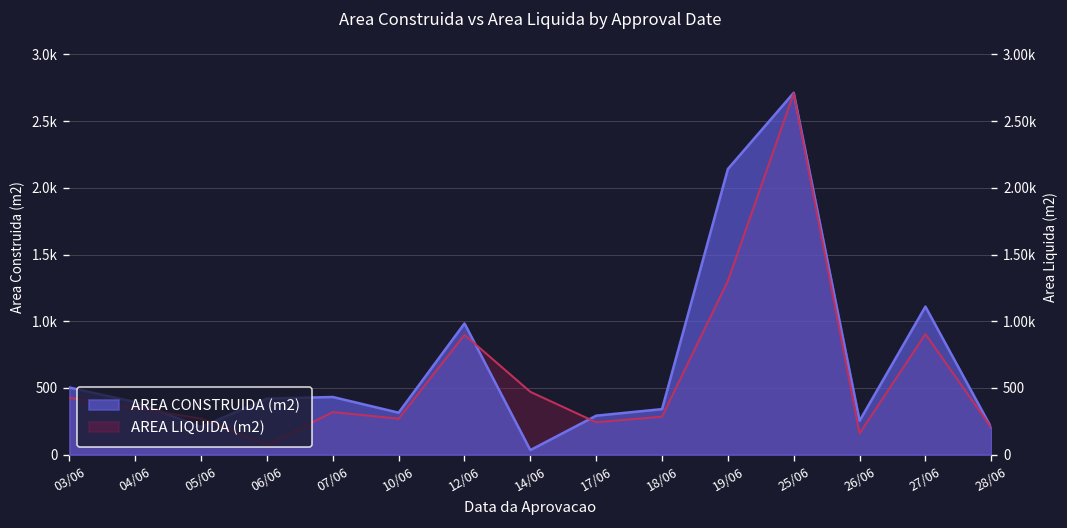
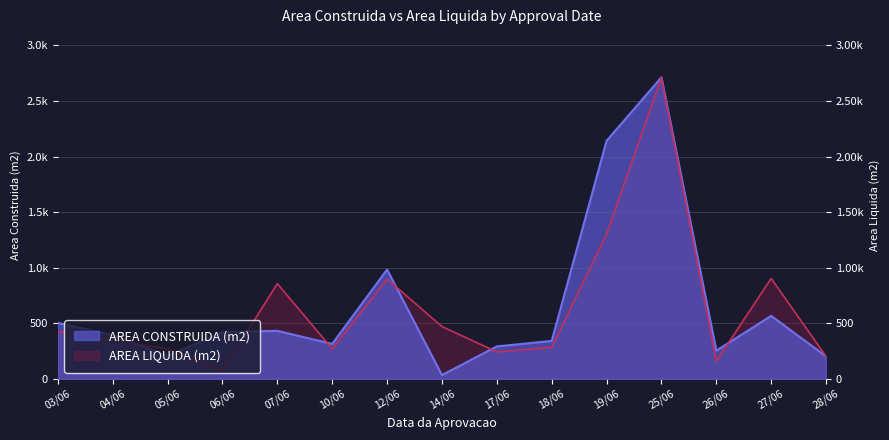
AREA LIQUIDA (m2), 07/06: 320 -> 860
AREA CONSTRUIDA (m2), 27/06: 1110 -> 570
